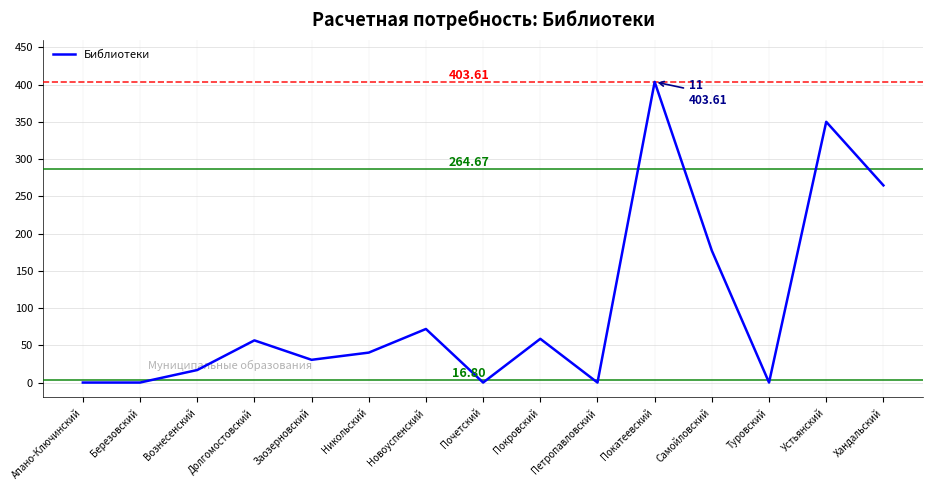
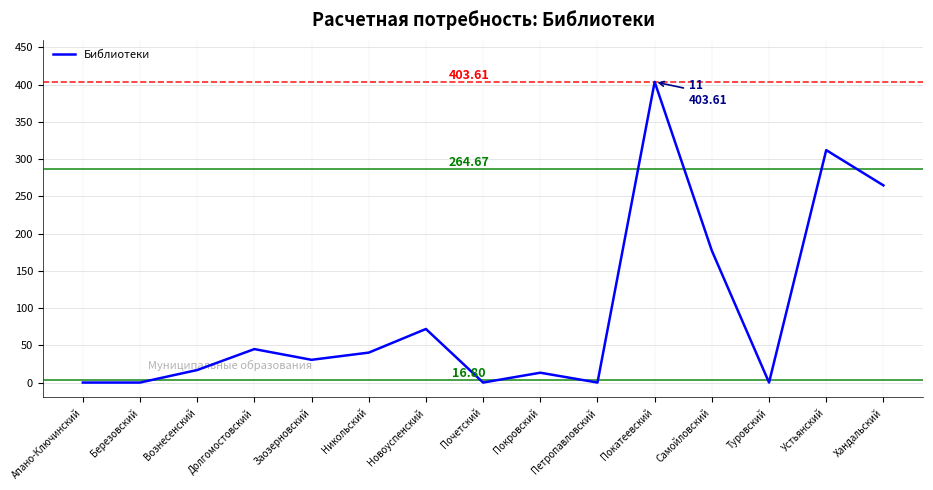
Долгомостовский: 60 -> 40
Покровский: 60 -> 10
Устьянский: 350 -> 310
